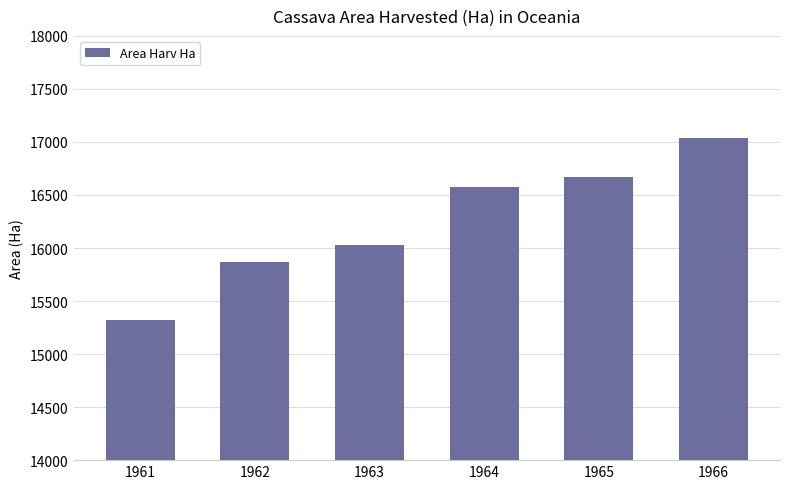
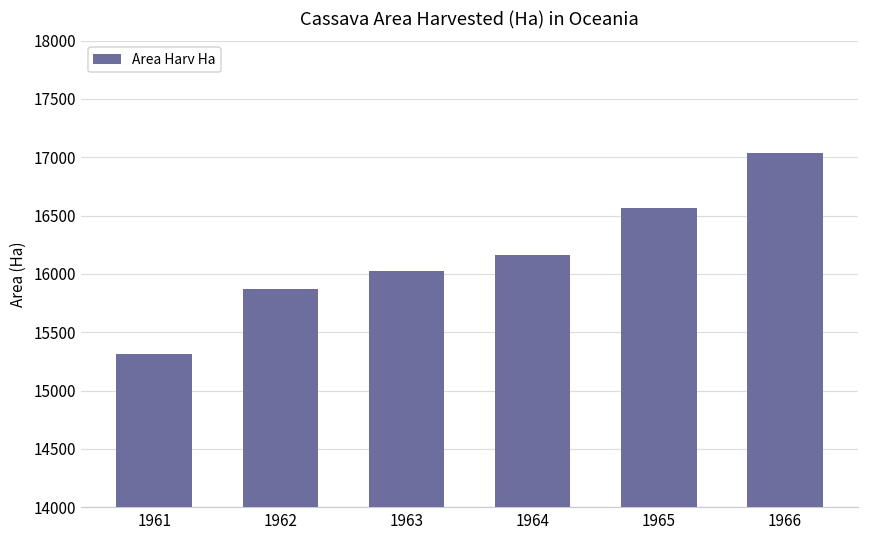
1964: 16570 -> 16160
1965: 16670 -> 16560
